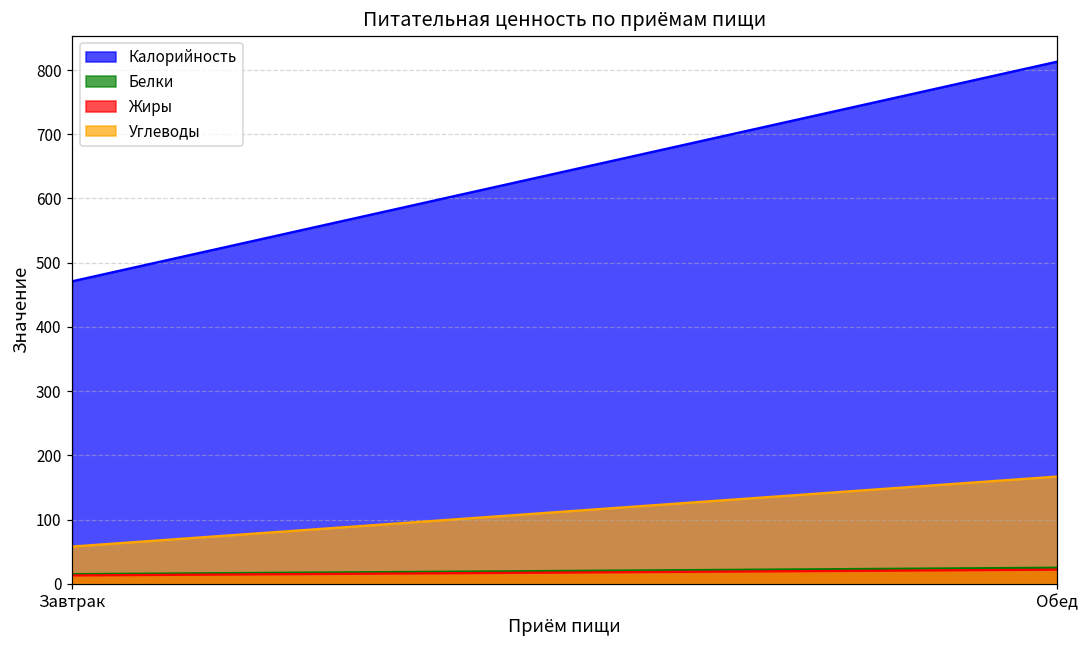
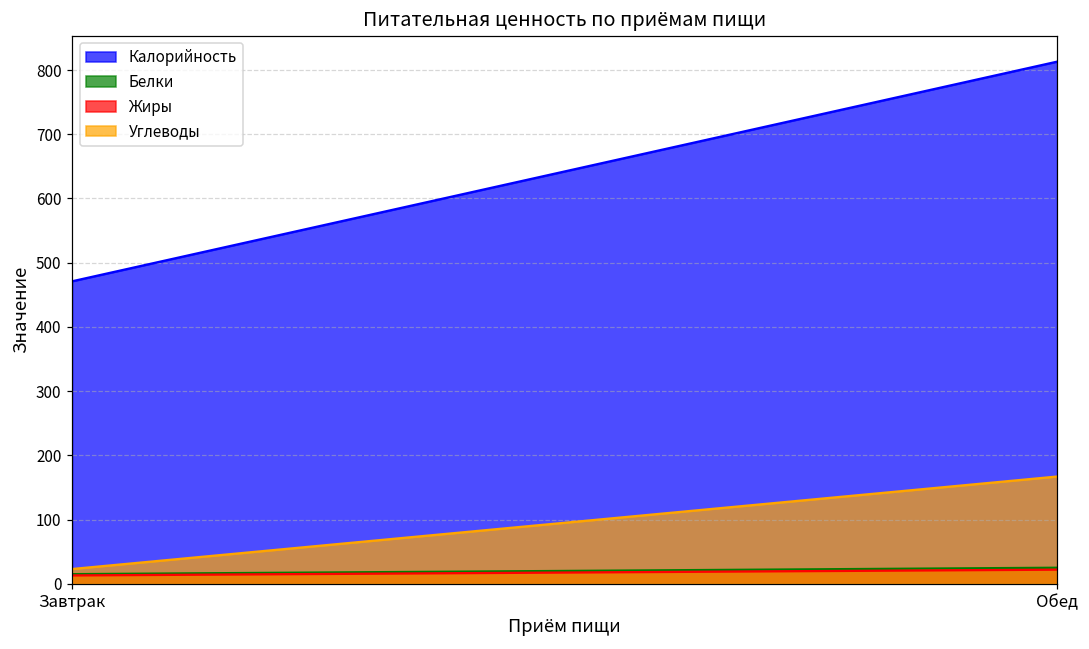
Углеводы, Завтрак: 60 -> 20
